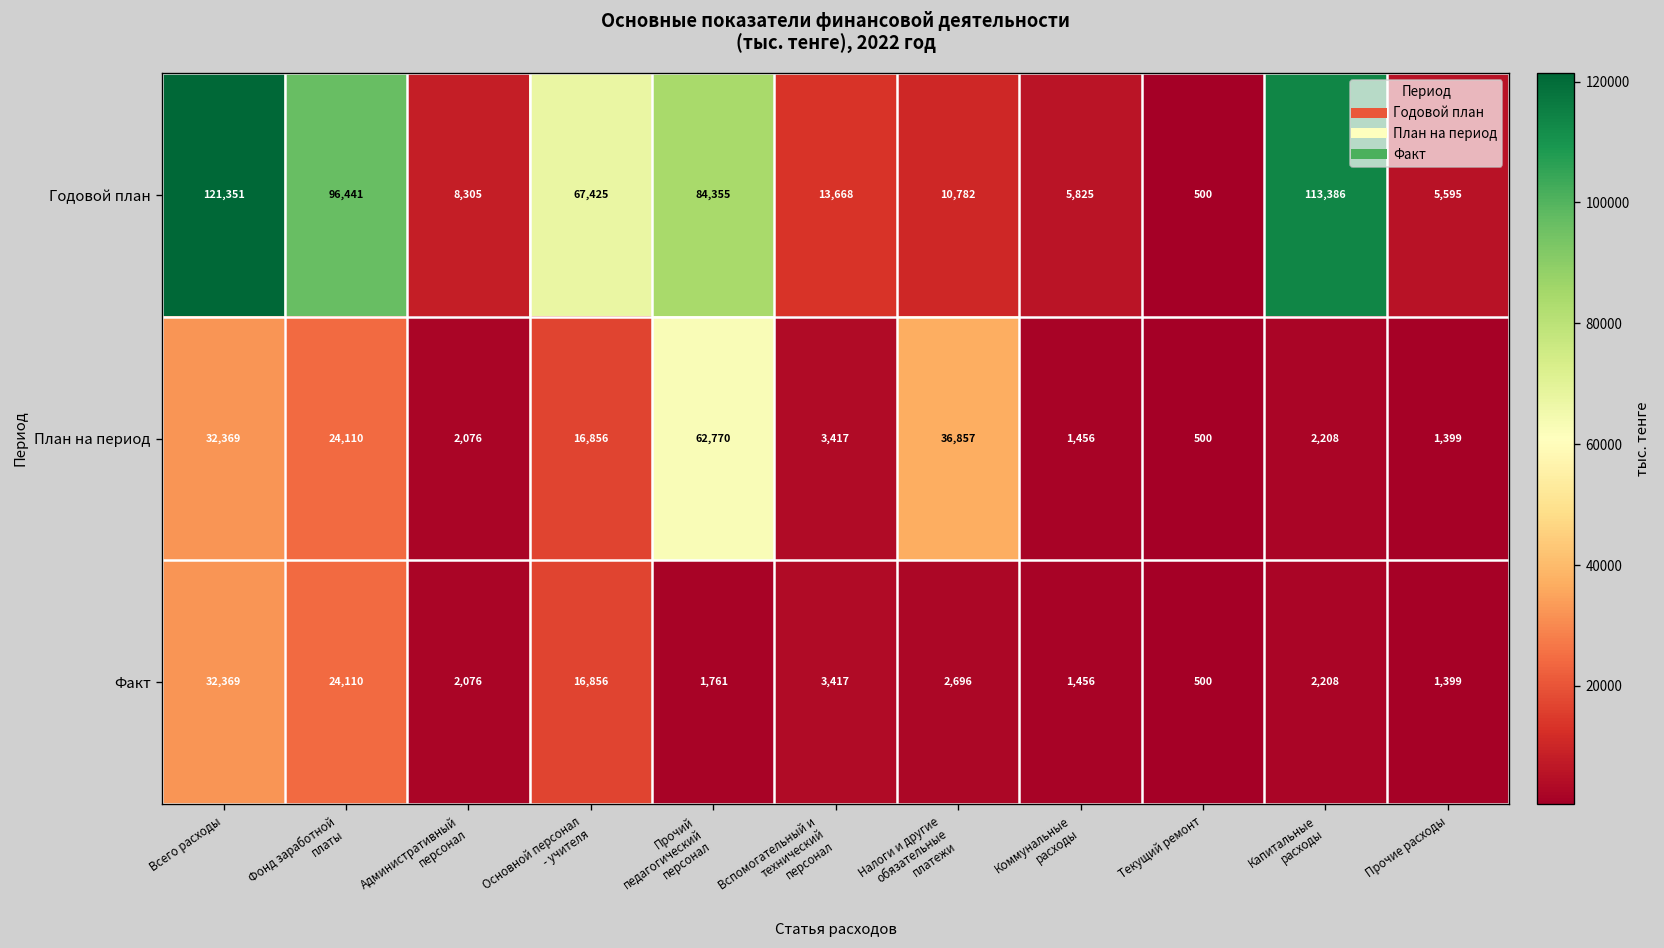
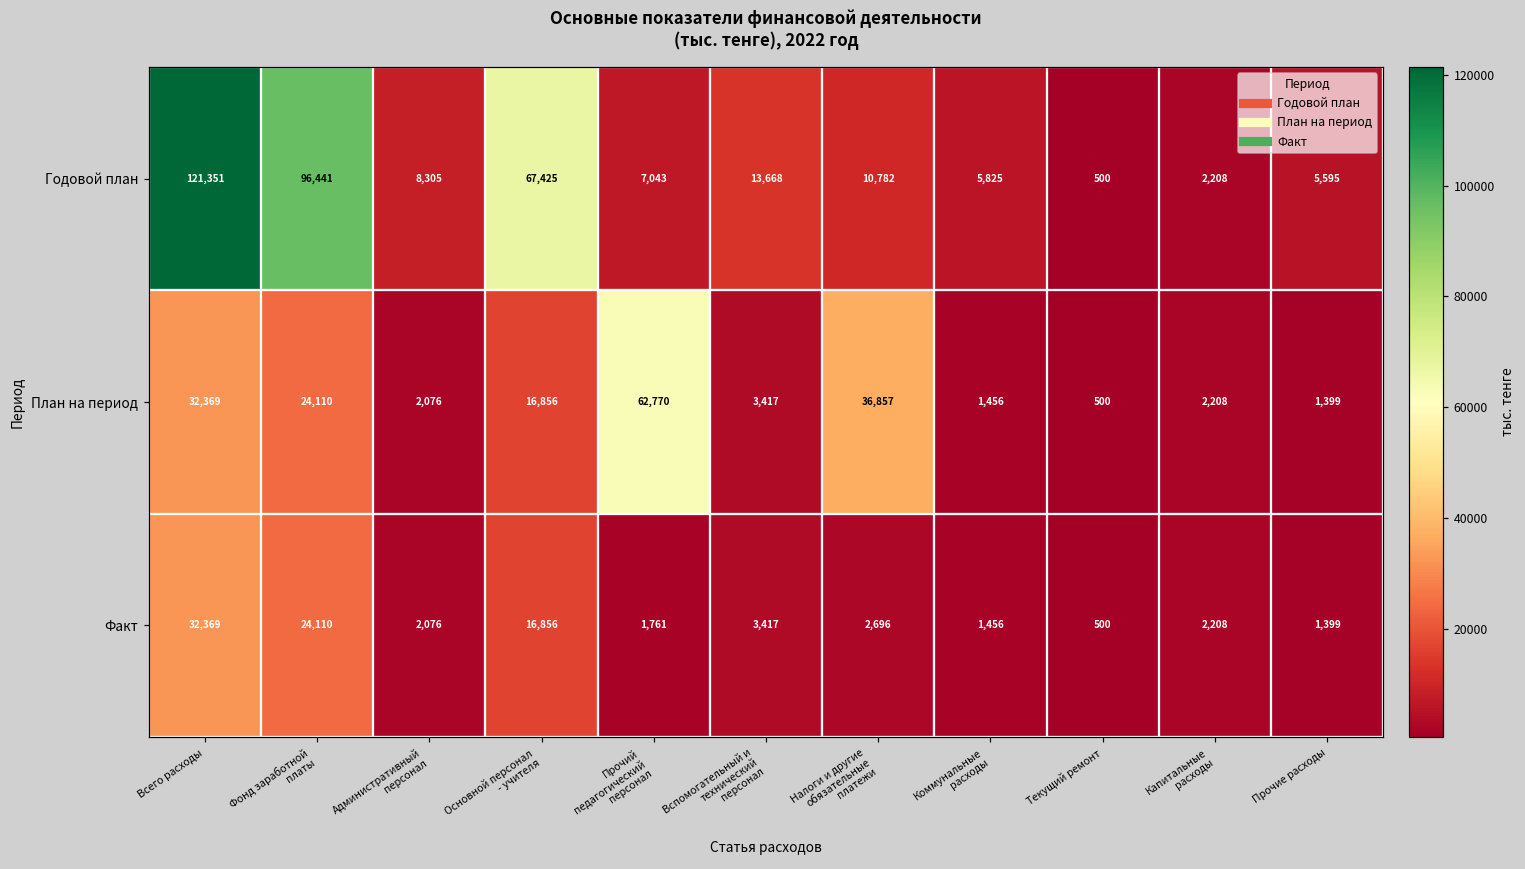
Годовой план, Прочий педагогический персонал: 84,355 -> 7,043
Годовой план, Капитальные расходы: 113,386 -> 2,208
